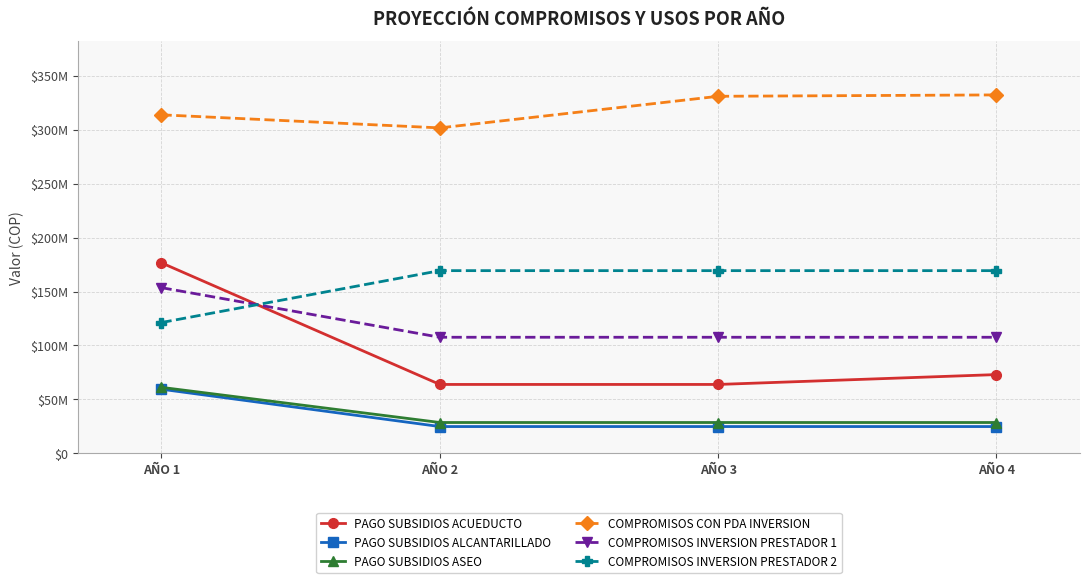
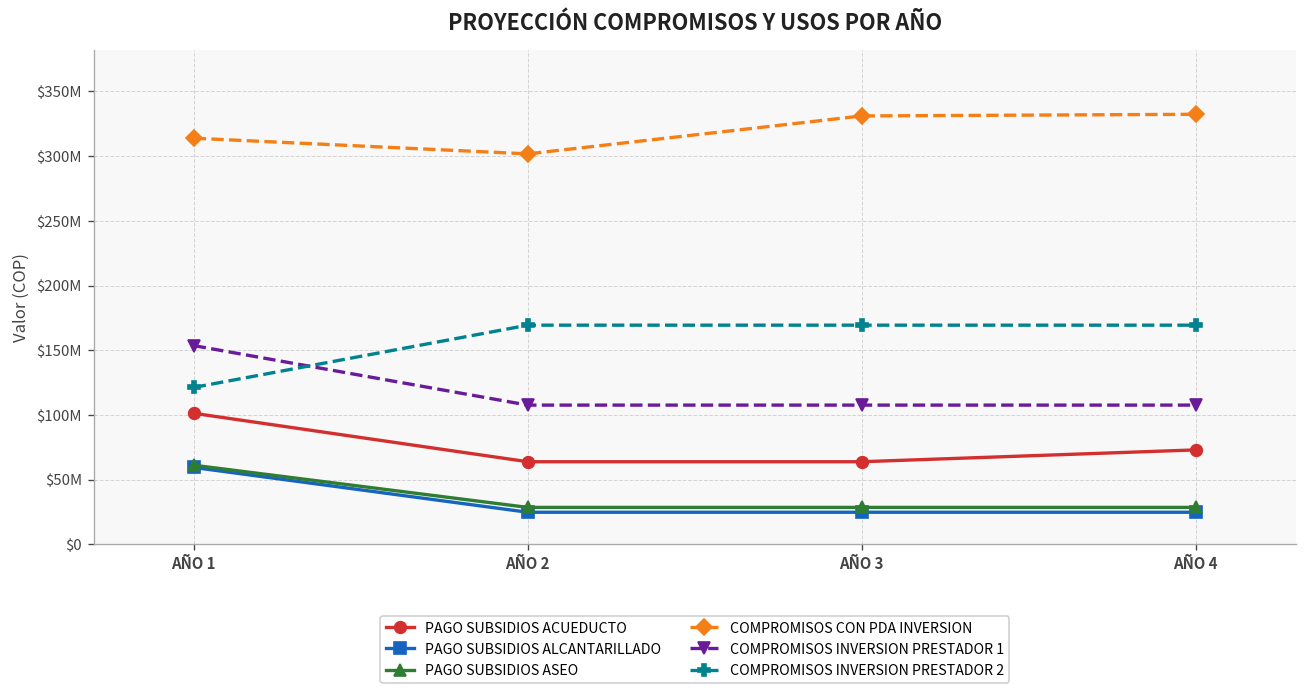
PAGO SUBSIDIOS ACUEDUCTO, AÑO 1: $177000000 -> $101000000
